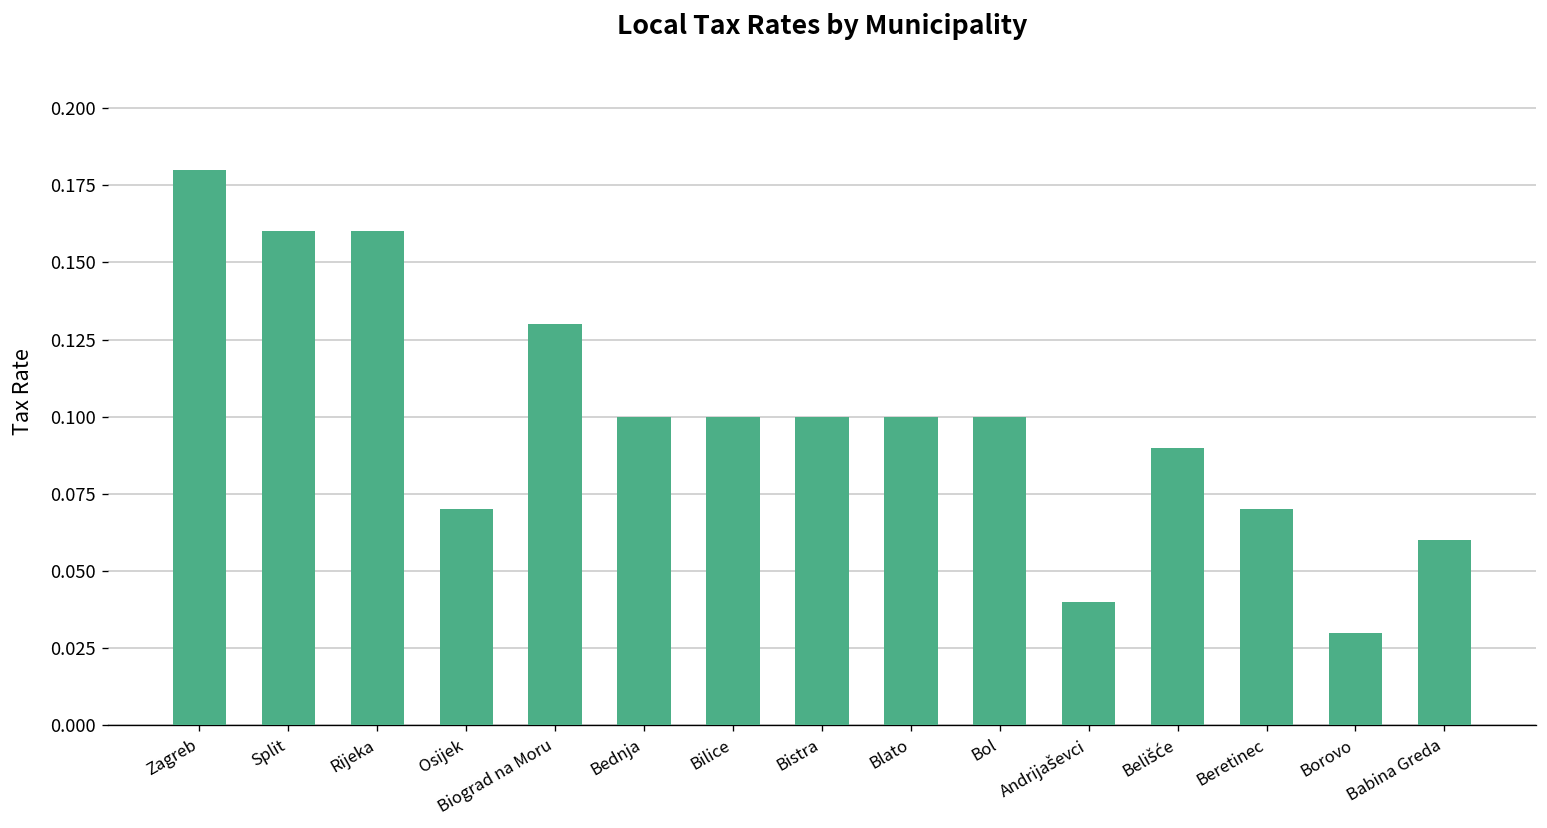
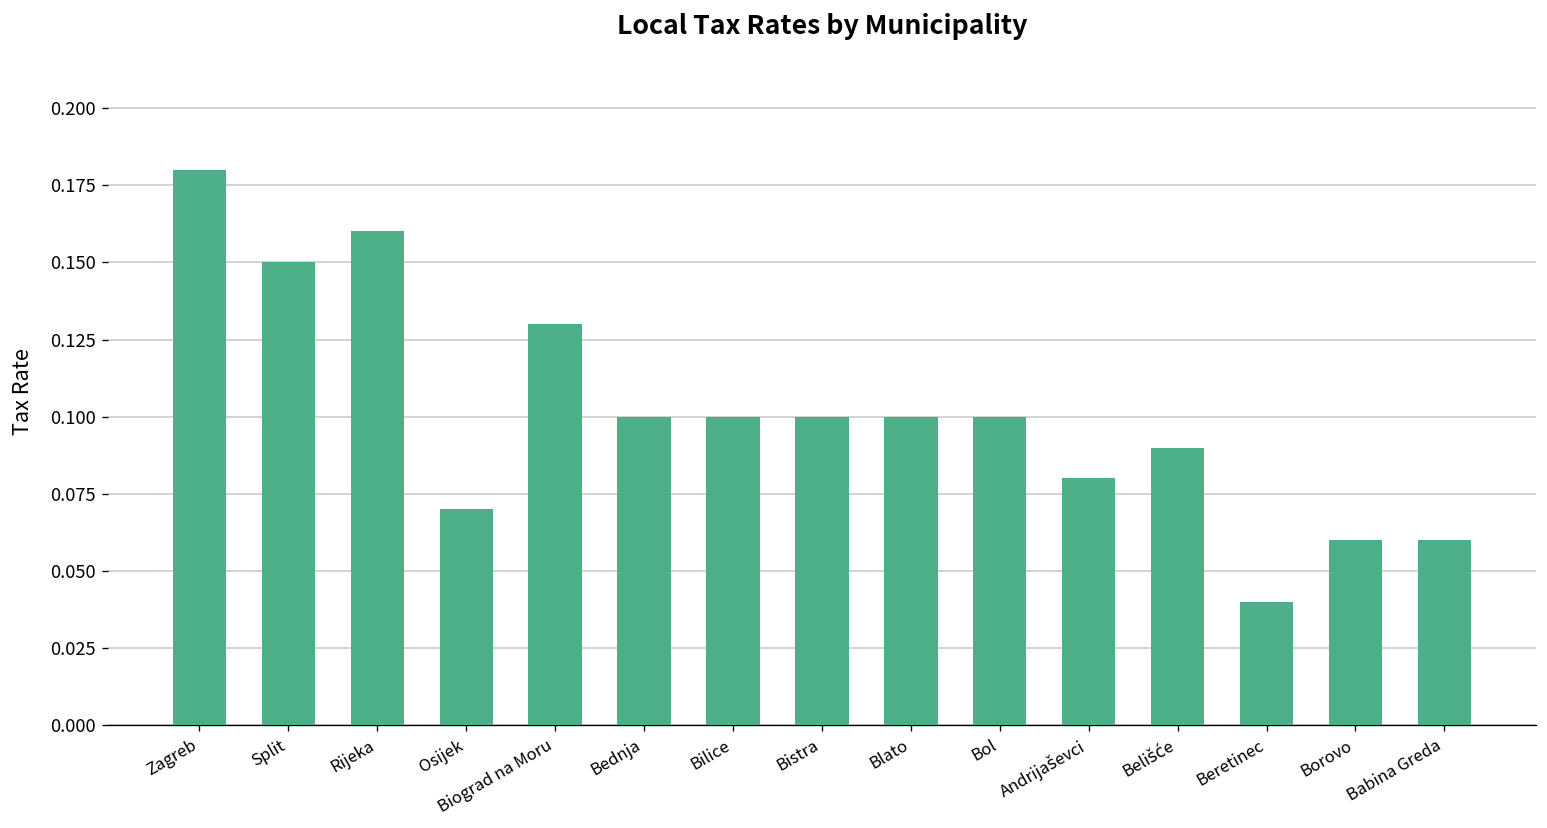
Split: 0.16 -> 0.15
Andrijaševci: 0.04 -> 0.08
Beretinec: 0.07 -> 0.04
Borovo: 0.03 -> 0.06
